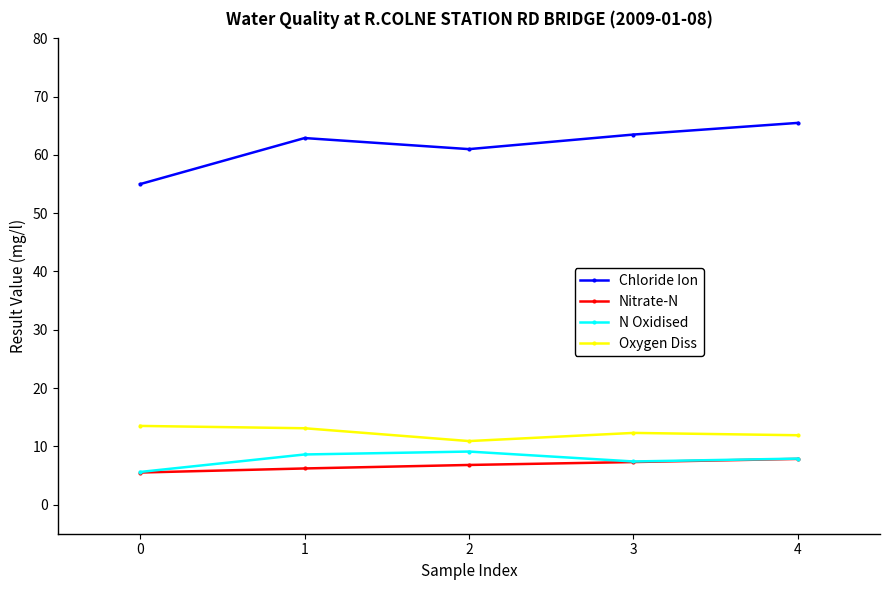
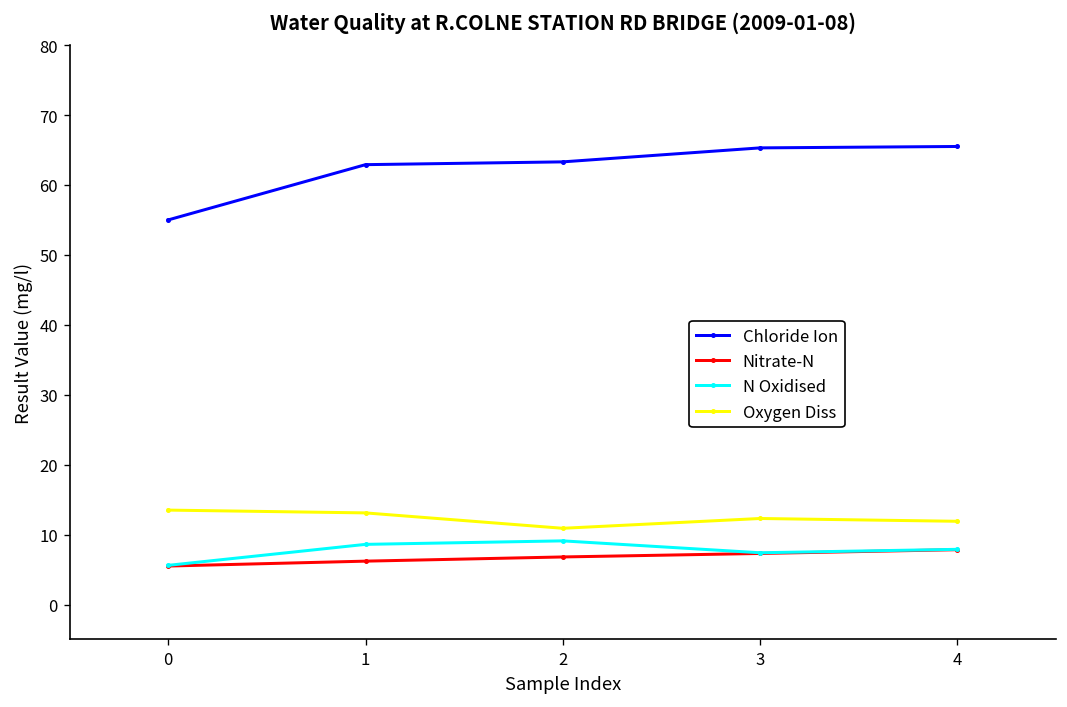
Chloride Ion, 2: 61 -> 63
Chloride Ion, 3: 64 -> 65
